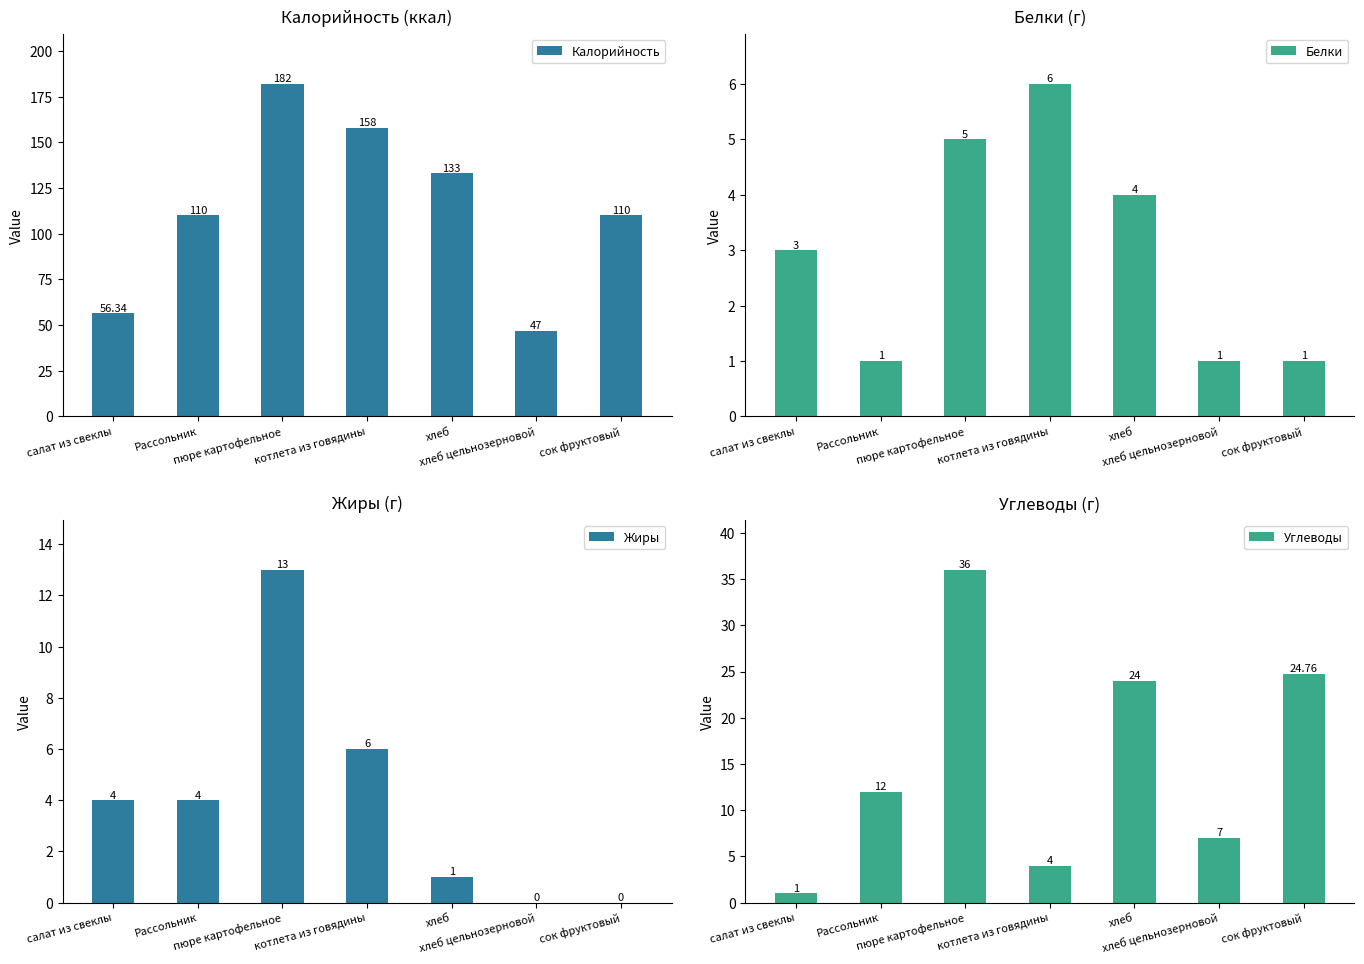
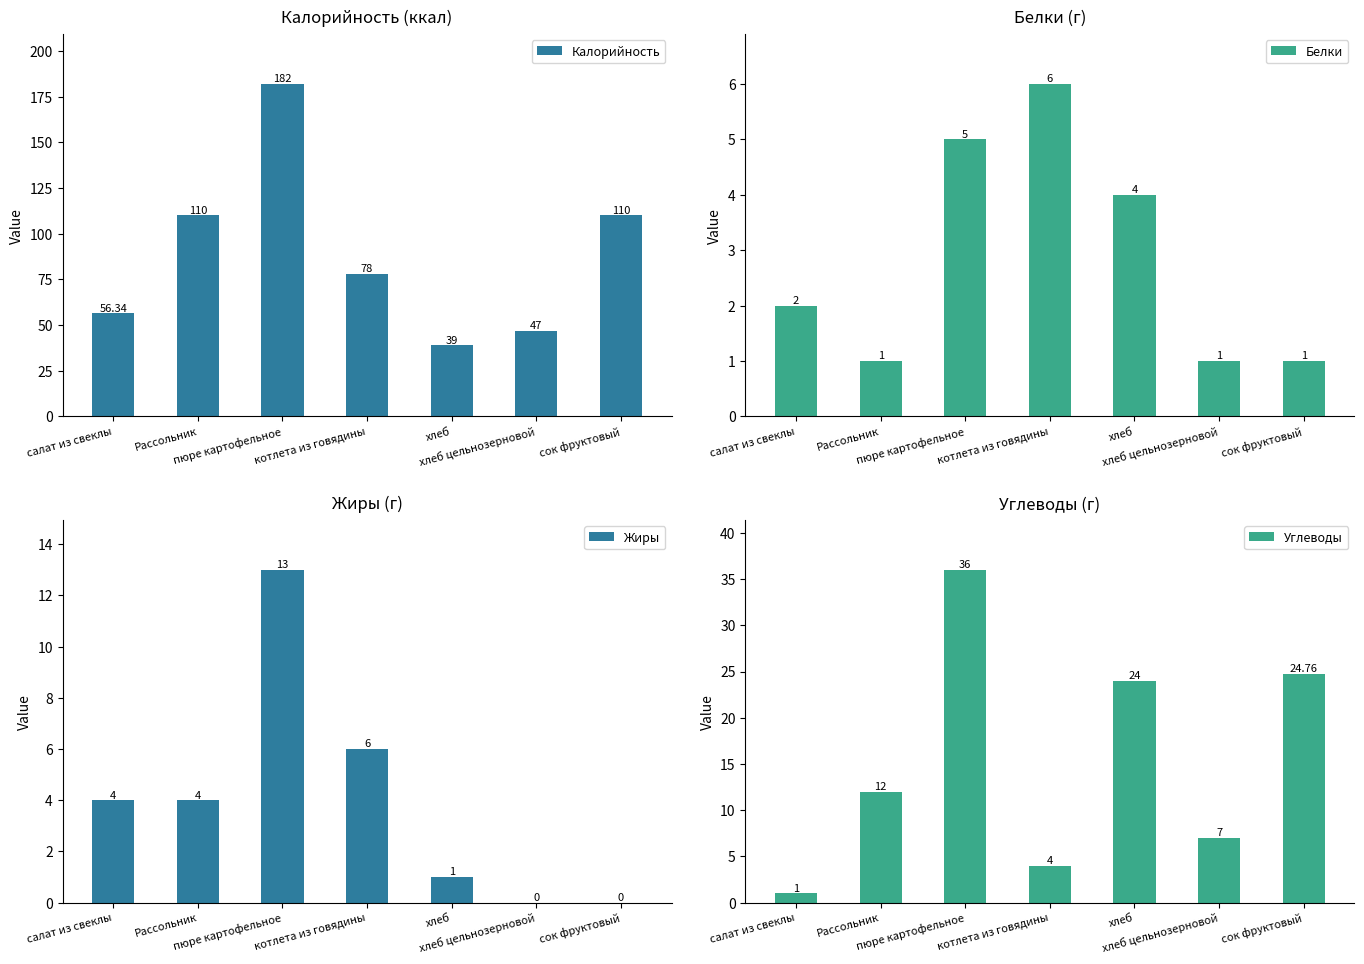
Калорийность (ккал), котлета из говядины: 158 -> 78
Калорийность (ккал), хлеб: 133 -> 39
Белки (г), салат из свеклы: 3 -> 2
